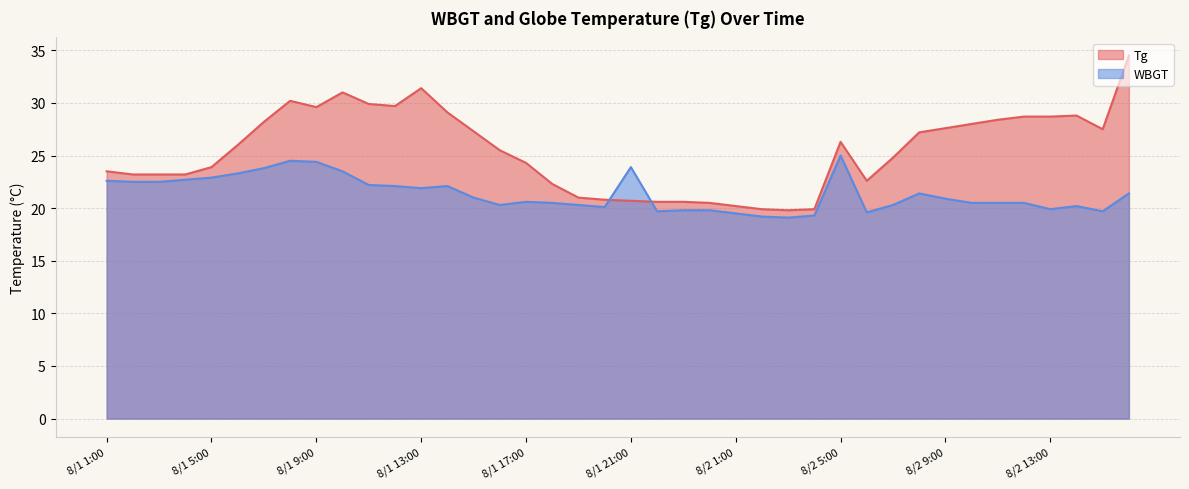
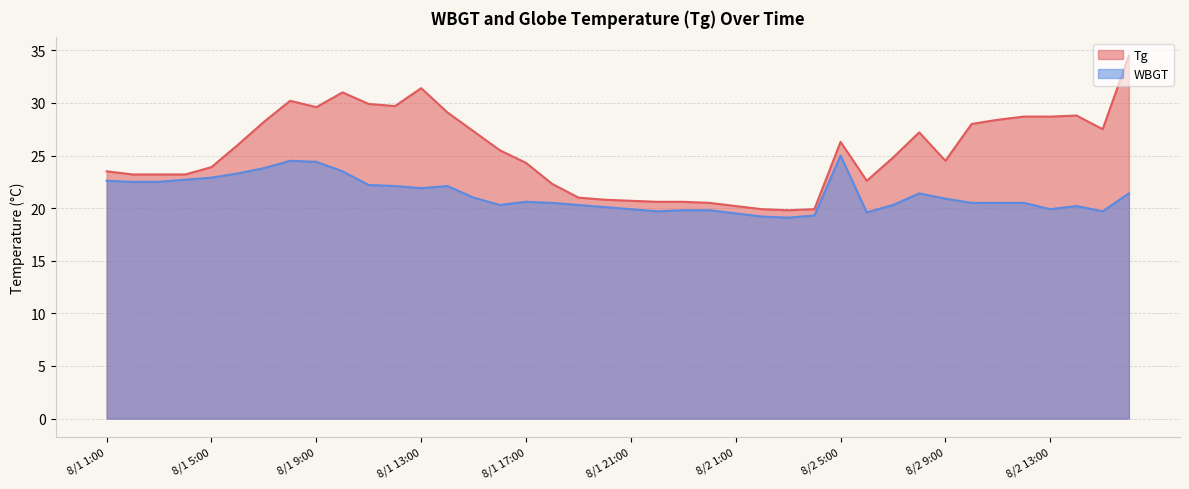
WBGT, 8/1 21:00: 23.9 -> 19.9
Tg, 8/2 9:00: 27.6 -> 24.5
